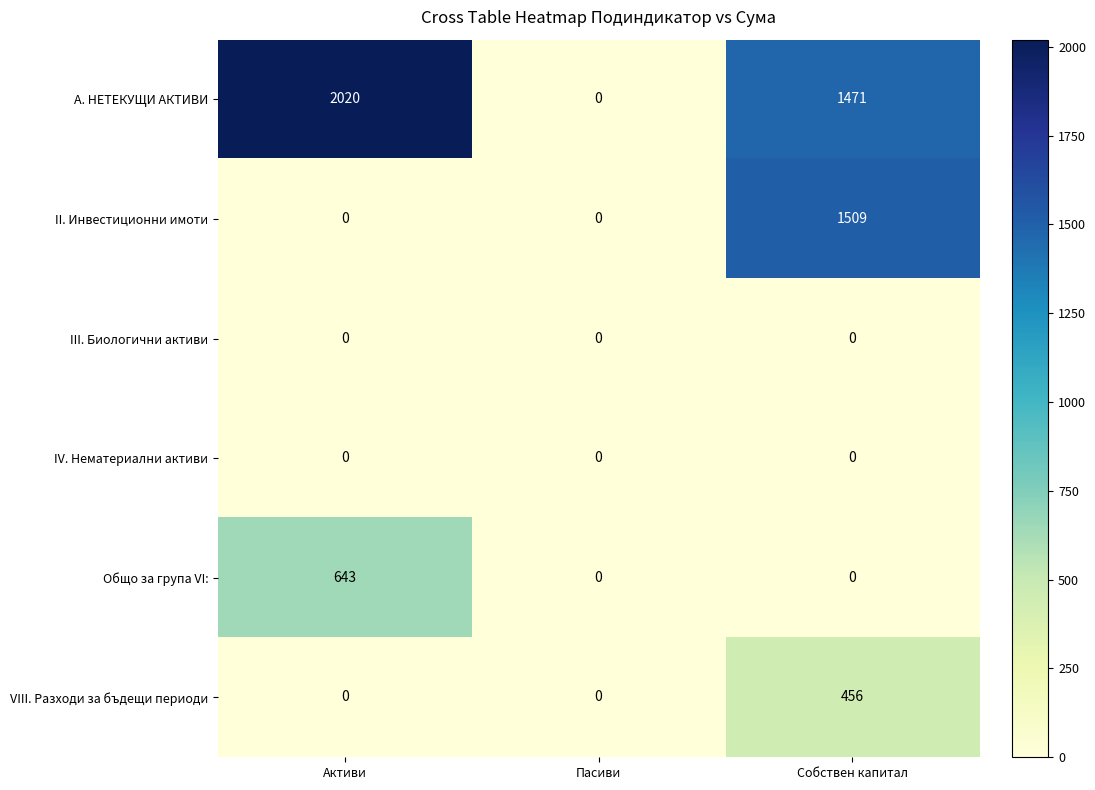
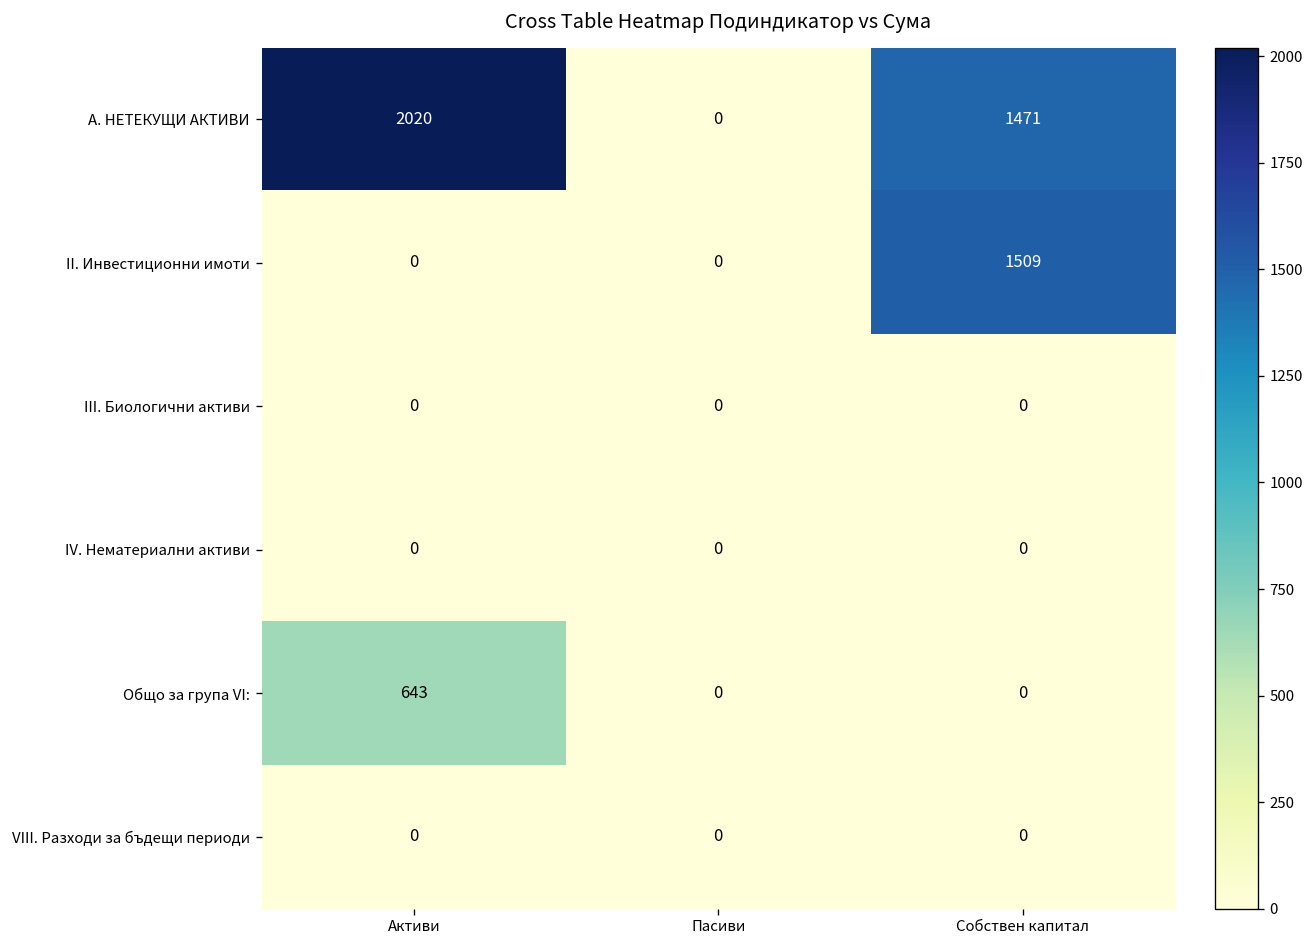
VIII. Разходи за бъдещи периоди, Собствен капитал: 456 -> 0
